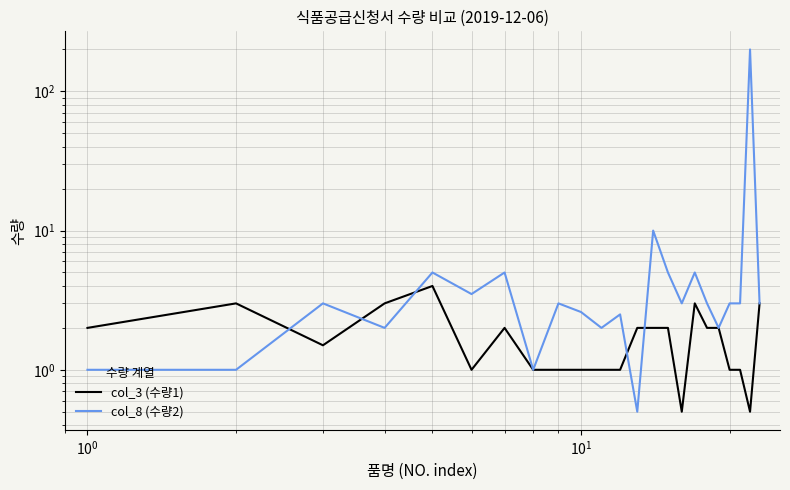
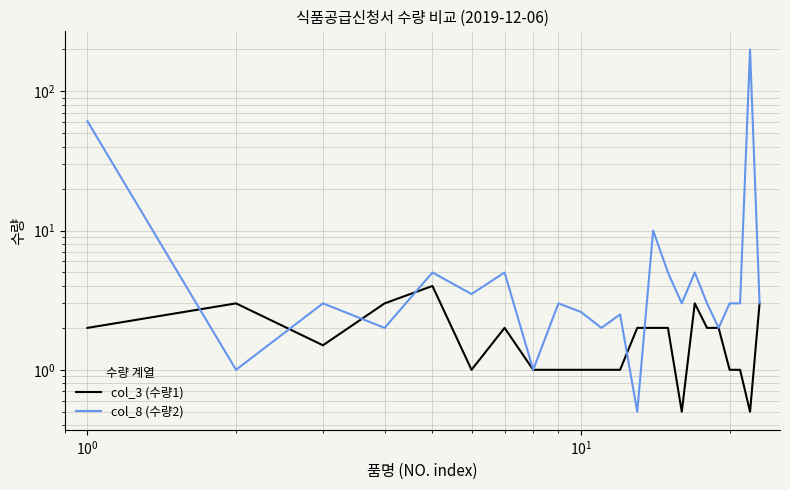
col_8 (수량2), 10^0: 1 -> 60
